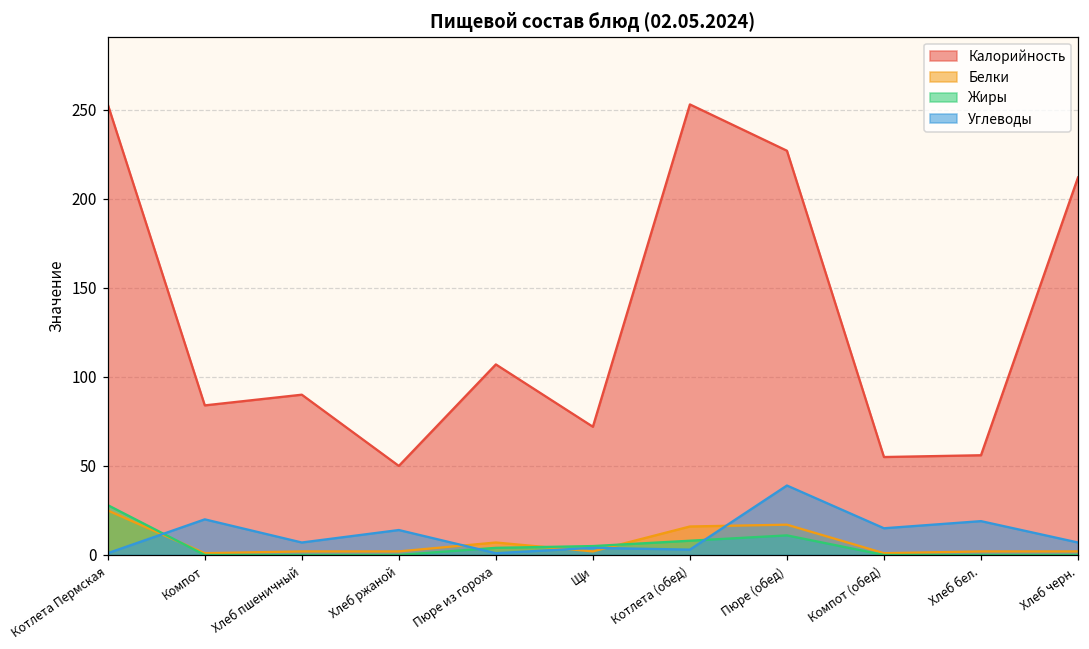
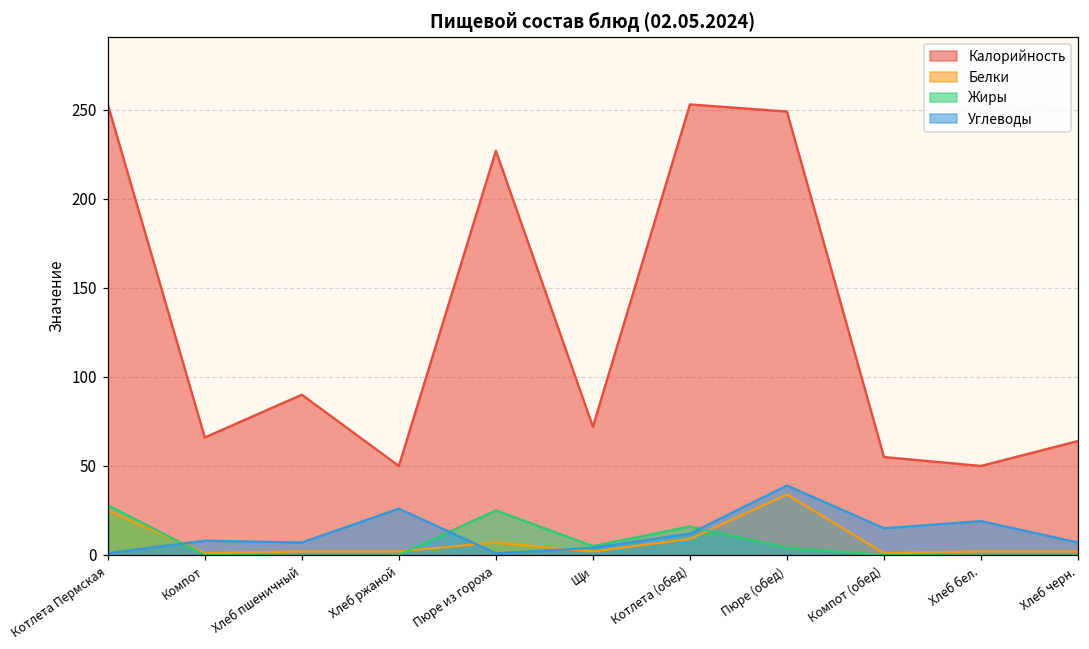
Калорийность, Компот: 84 -> 66
Углеводы, Компот: 20 -> 8
Углеводы, Хлеб ржаной: 14 -> 26
Калорийность, Пюре из гороха: 107 -> 227
Жиры, Пюре из гороха: 4 -> 25
Белки, Котлета (обед): 16 -> 9
Жиры, Котлета (обед): 8 -> 16
Углеводы, Котлета (обед): 3 -> 12
Калорийность, Пюре (обед): 227 -> 249
Белки, Пюре (обед): 17 -> 34
Жиры, Пюре (обед): 11 -> 4
Калорийность, Хлеб бел.: 56 -> 50
Калорийность, Хлеб черн.: 212 -> 64
